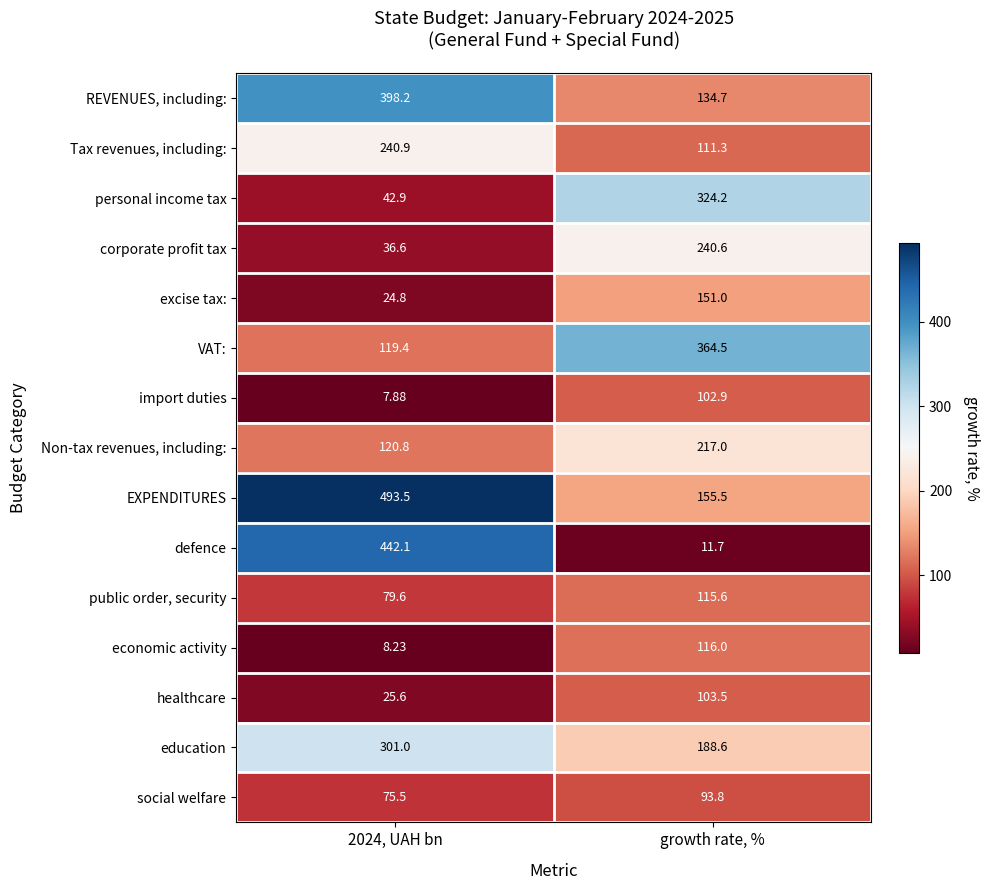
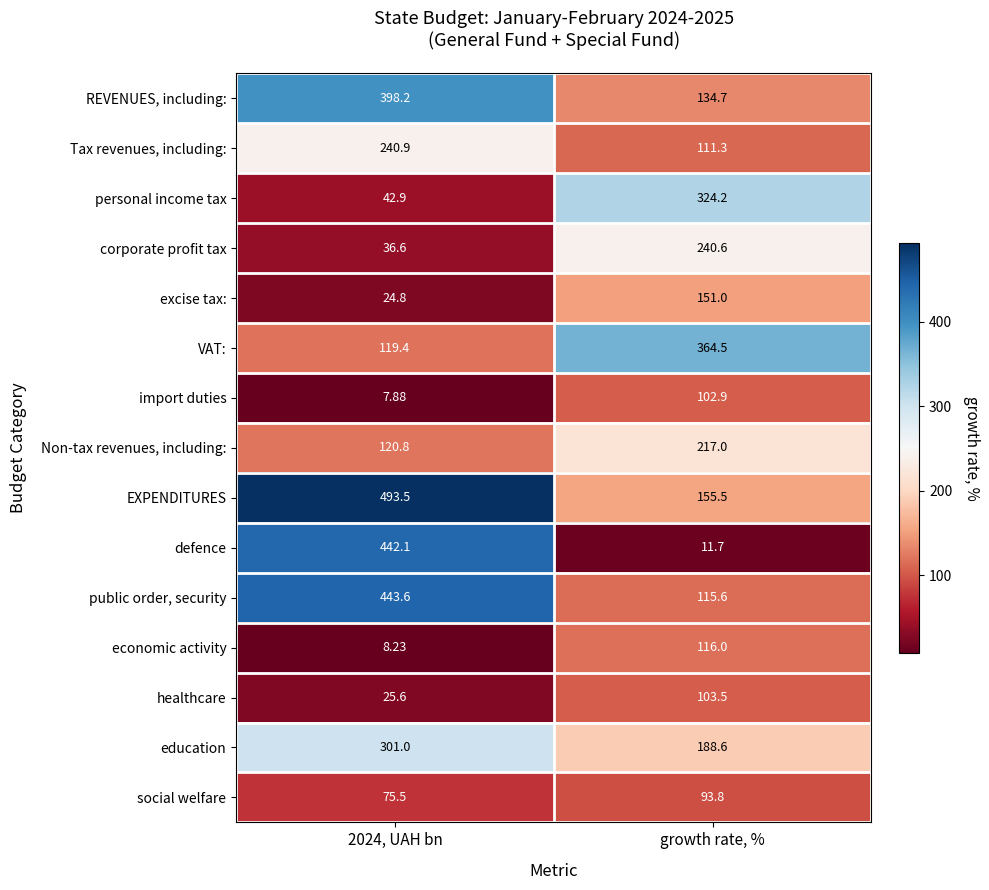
public order, security, 2024, UAH bn: 79.6 -> 443.6
